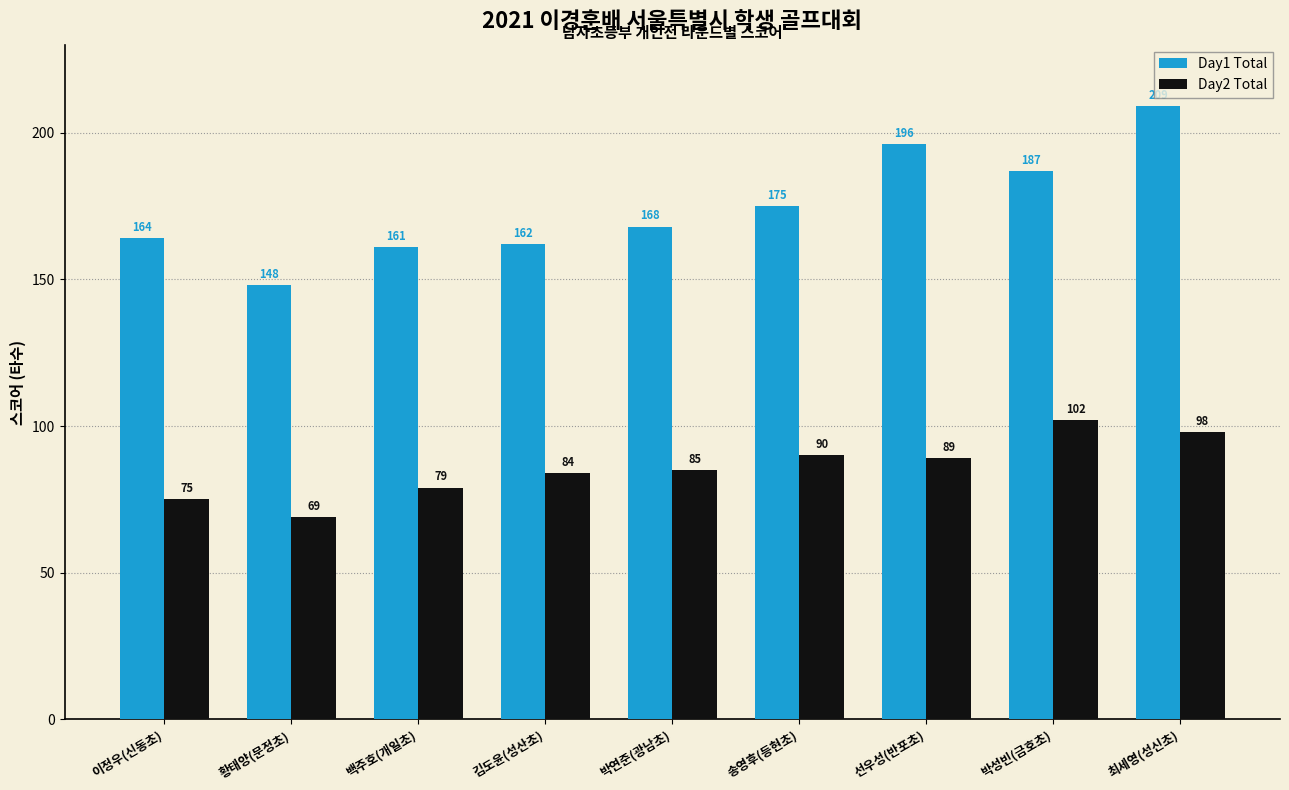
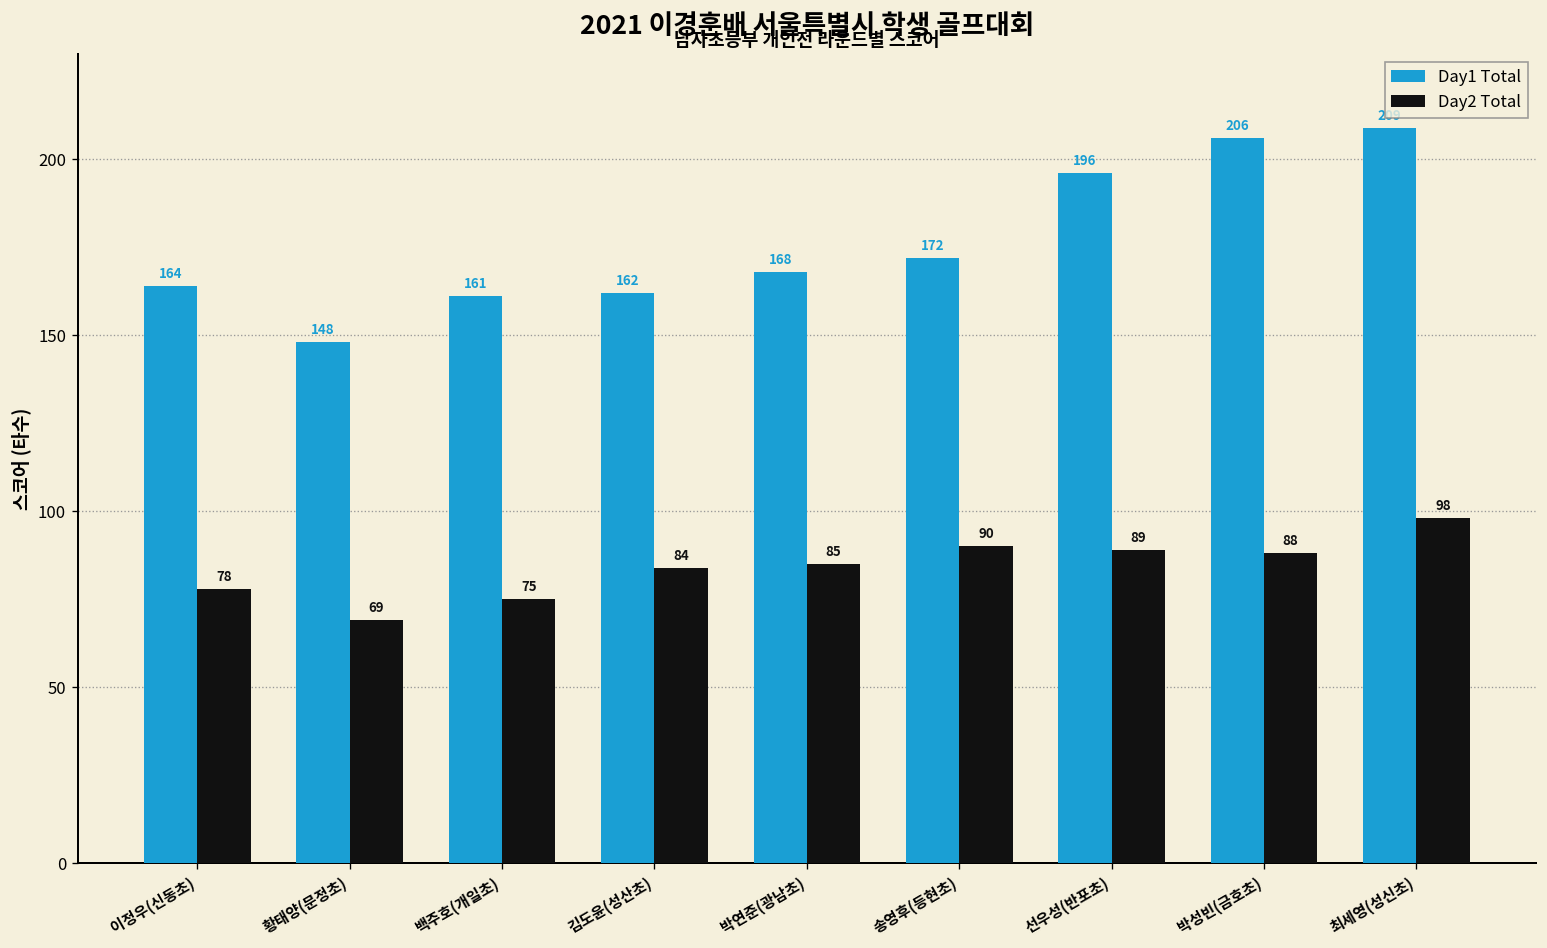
Day2 Total, 이정우(신동초): 75 -> 78
Day2 Total, 백주호(개일초): 79 -> 75
Day1 Total, 송영후(등현초): 175 -> 172
Day1 Total, 박성빈(금호초): 187 -> 206
Day2 Total, 박성빈(금호초): 102 -> 88
